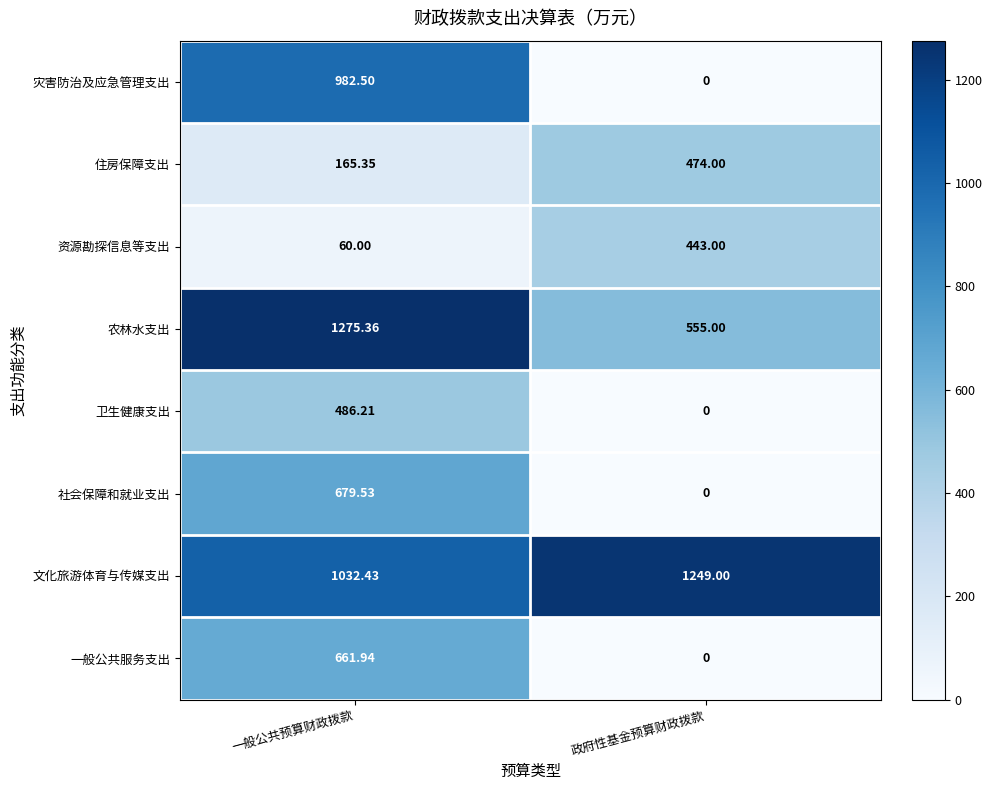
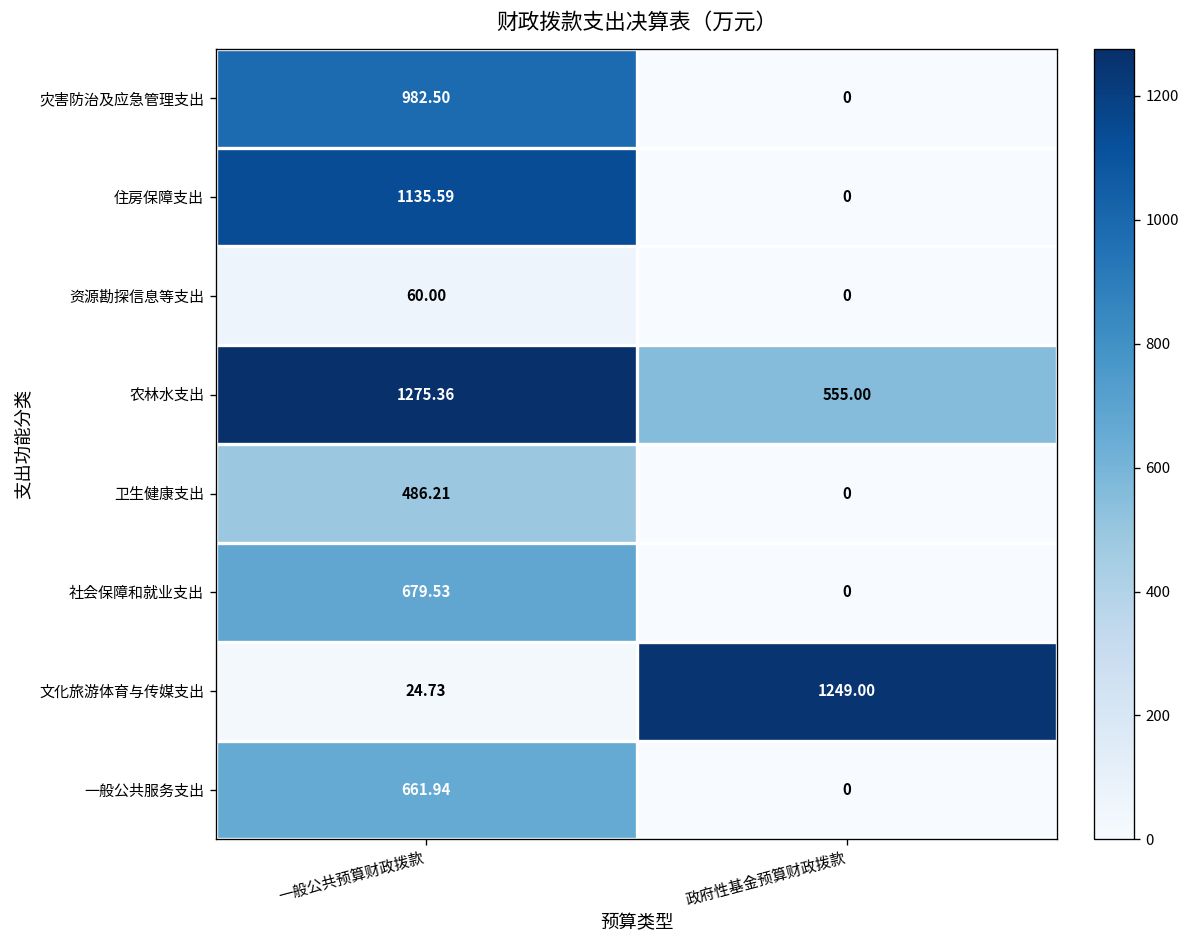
住房保障支出, 一般公共预算财政拨款: 165.35 -> 1135.59
住房保障支出, 政府性基金预算财政拨款: 474.00 -> 0
资源勘探信息等支出, 政府性基金预算财政拨款: 443.00 -> 0
文化旅游体育与传媒支出, 一般公共预算财政拨款: 1032.43 -> 24.73
